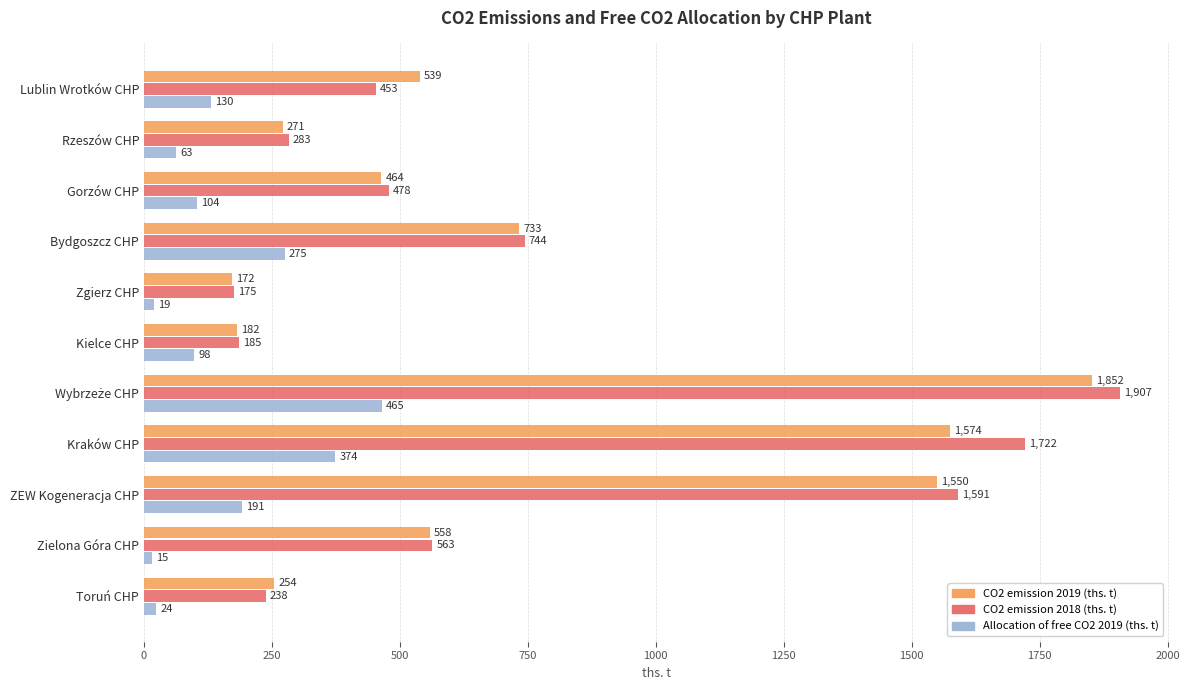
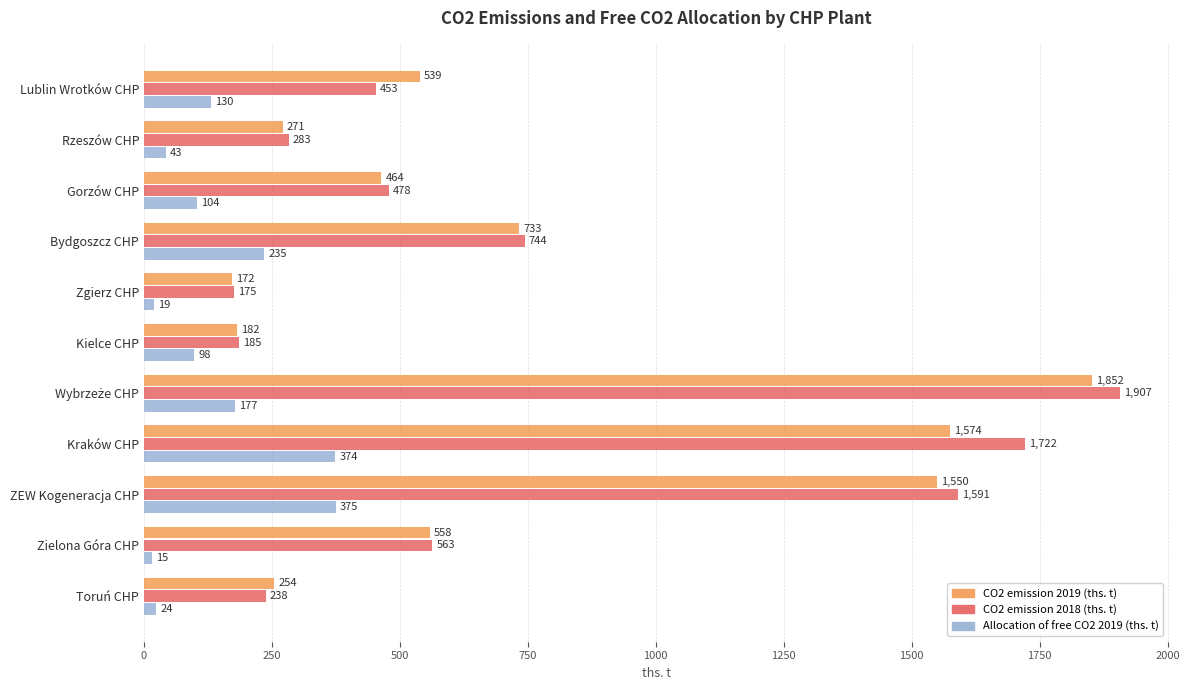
Allocation of free CO2 2019 (ths. t), Rzeszów CHP: 63 -> 43
Allocation of free CO2 2019 (ths. t), Bydgoszcz CHP: 275 -> 235
Allocation of free CO2 2019 (ths. t), Wybrzeże CHP: 465 -> 177
Allocation of free CO2 2019 (ths. t), ZEW Kogeneracja CHP: 191 -> 375
